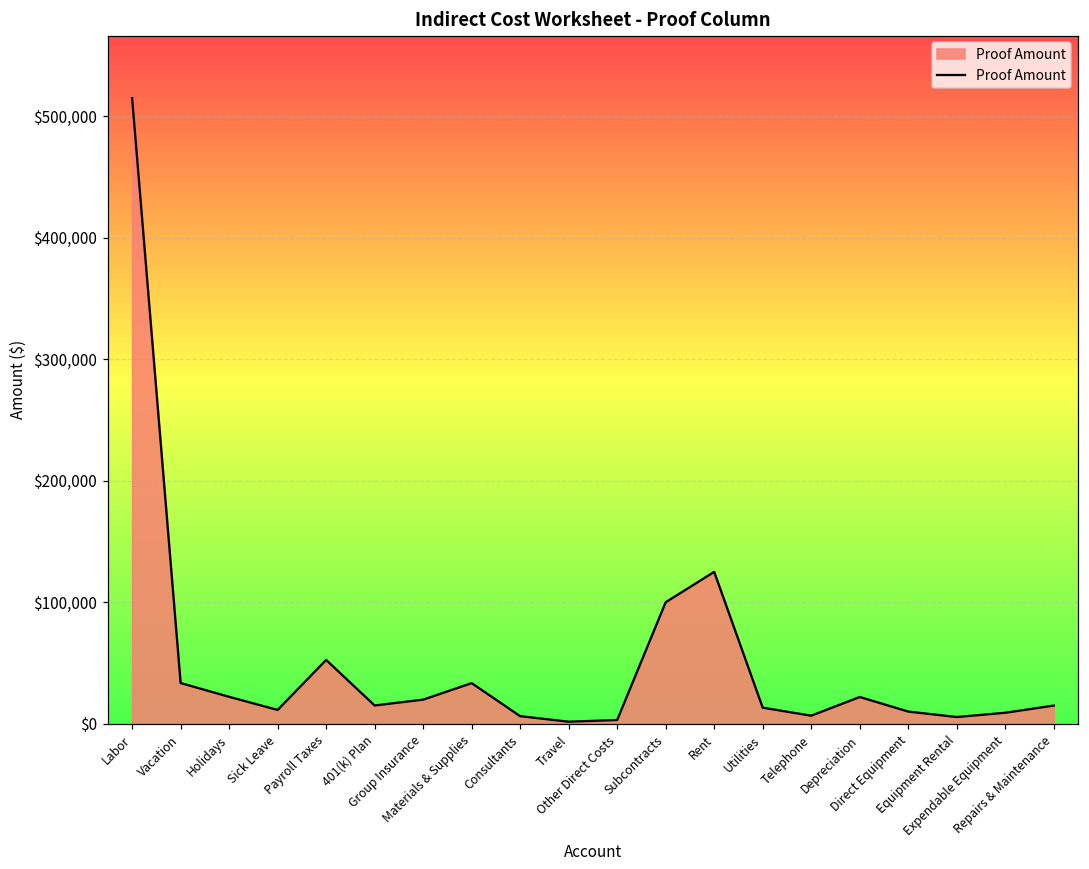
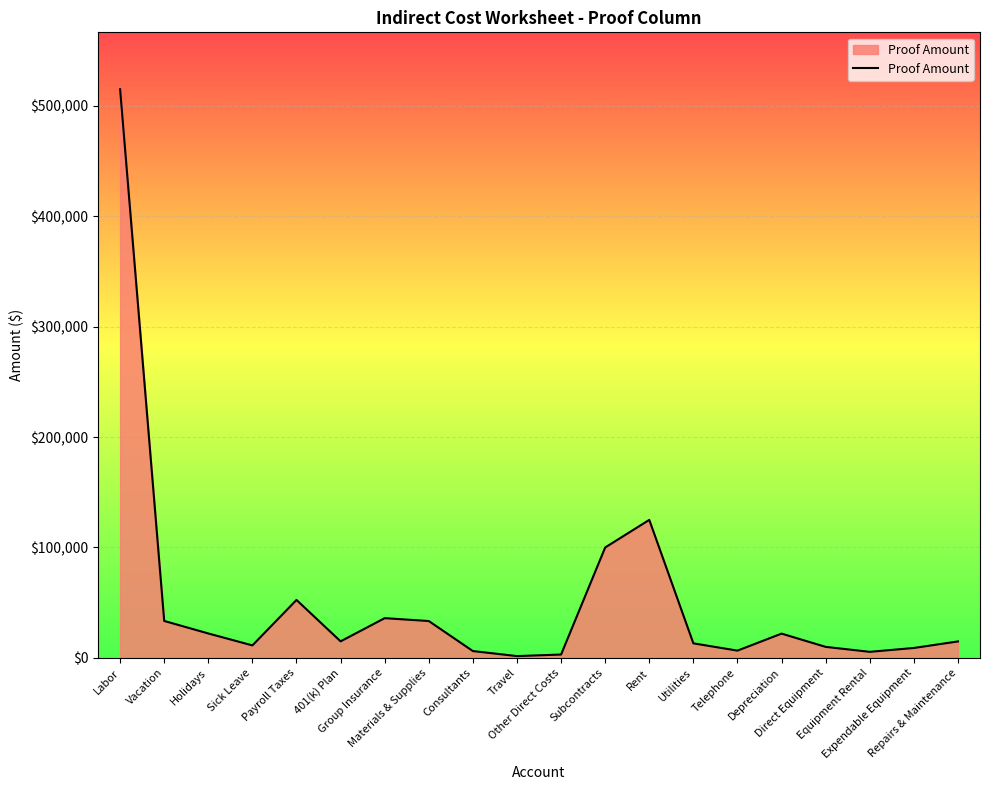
Group Insurance: $20,000 -> $36,000
